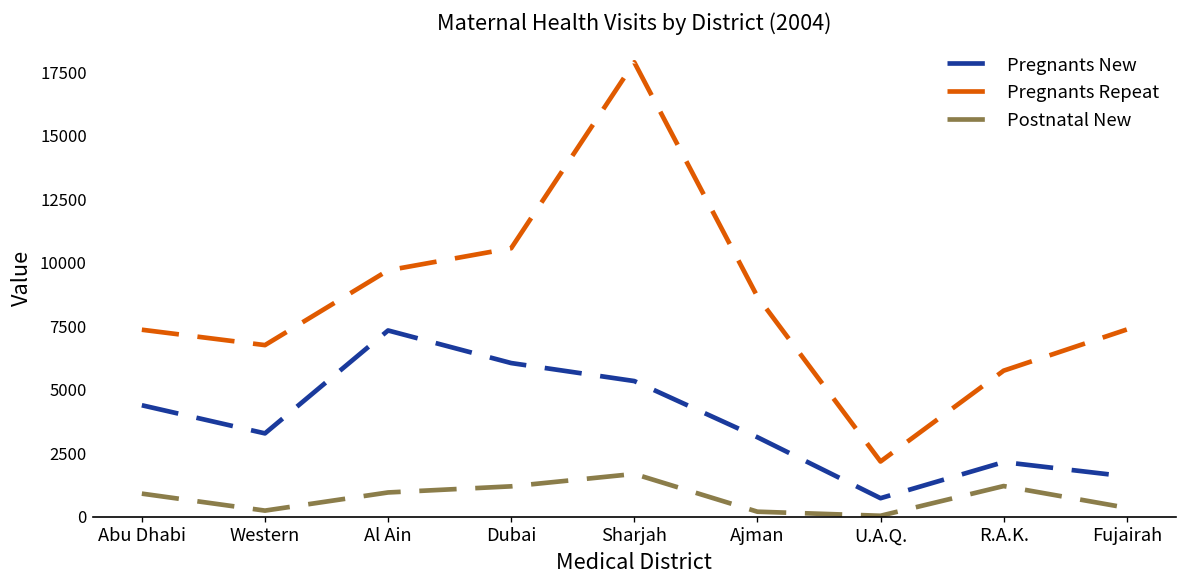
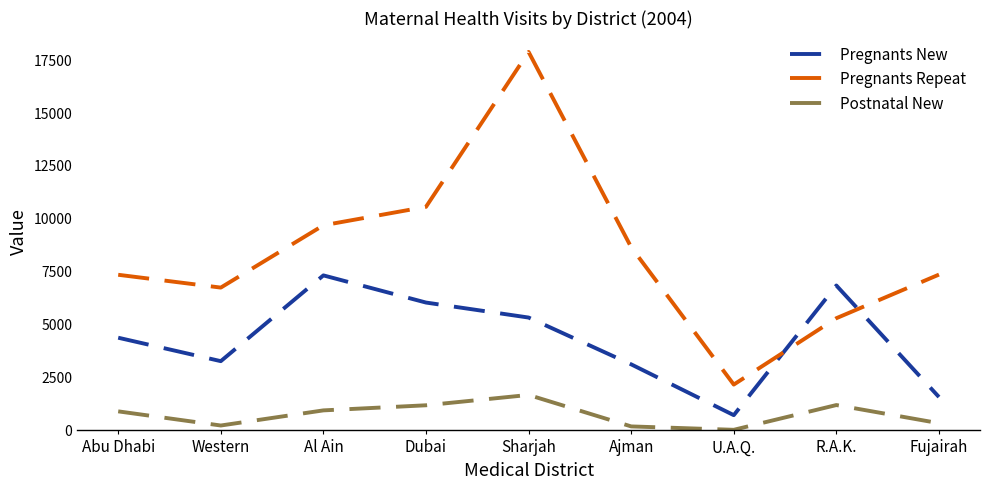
Pregnants New, R.A.K.: 2100 -> 6900
Pregnants Repeat, R.A.K.: 5700 -> 5300
